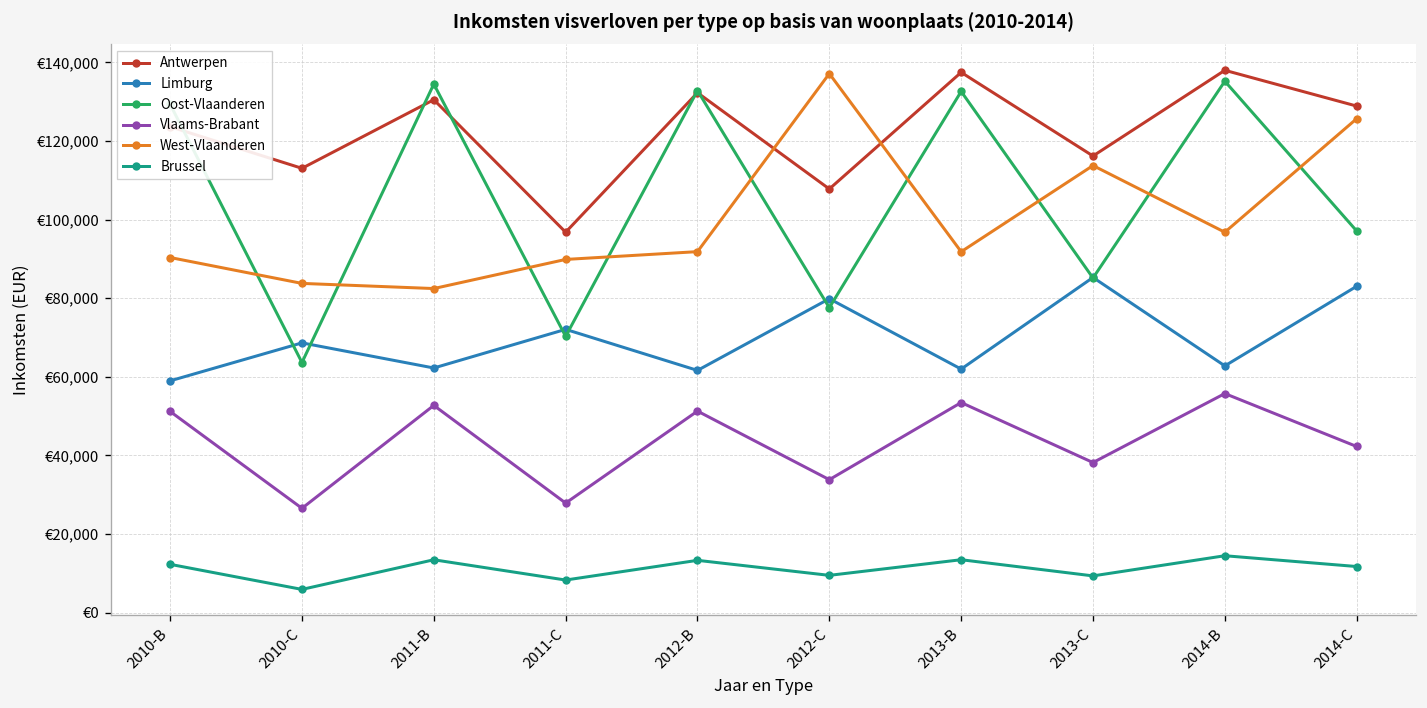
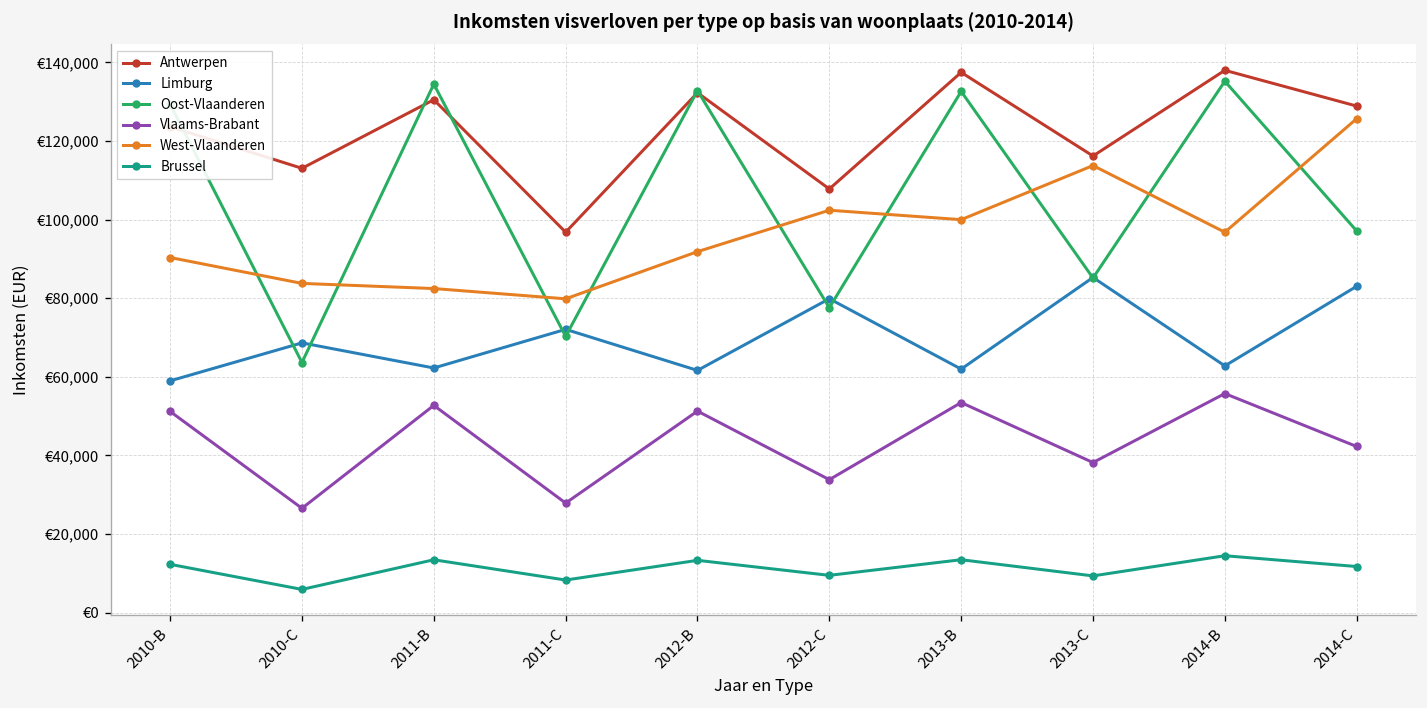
West-Vlaanderen, 2011-C: €90,000 -> €80,000
West-Vlaanderen, 2012-C: €137,000 -> €102,000
West-Vlaanderen, 2013-B: €92,000 -> €100,000
